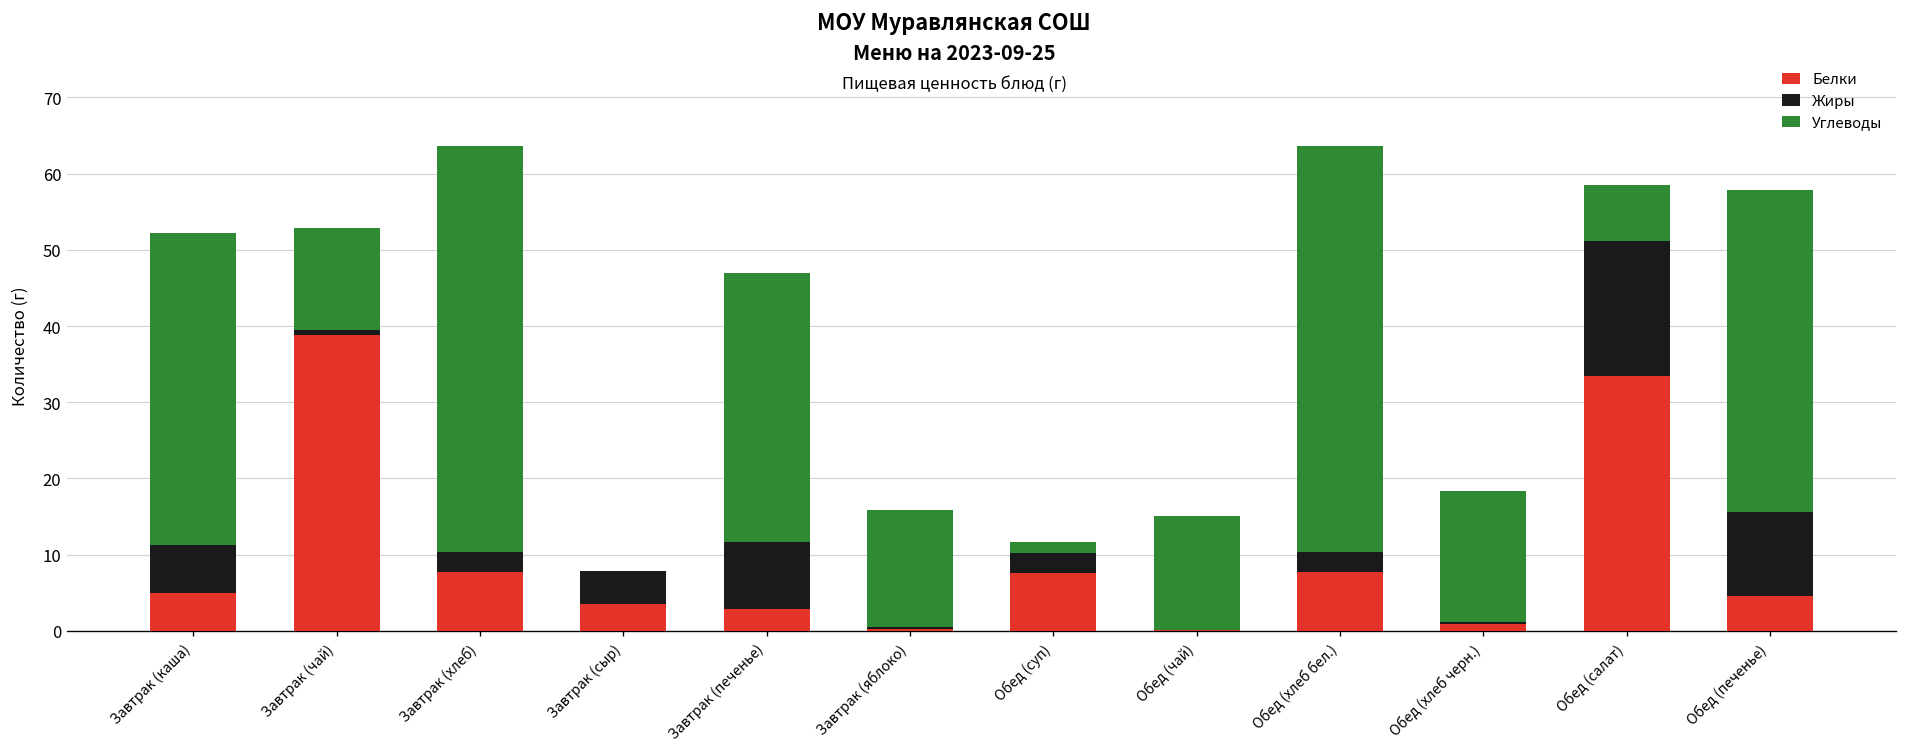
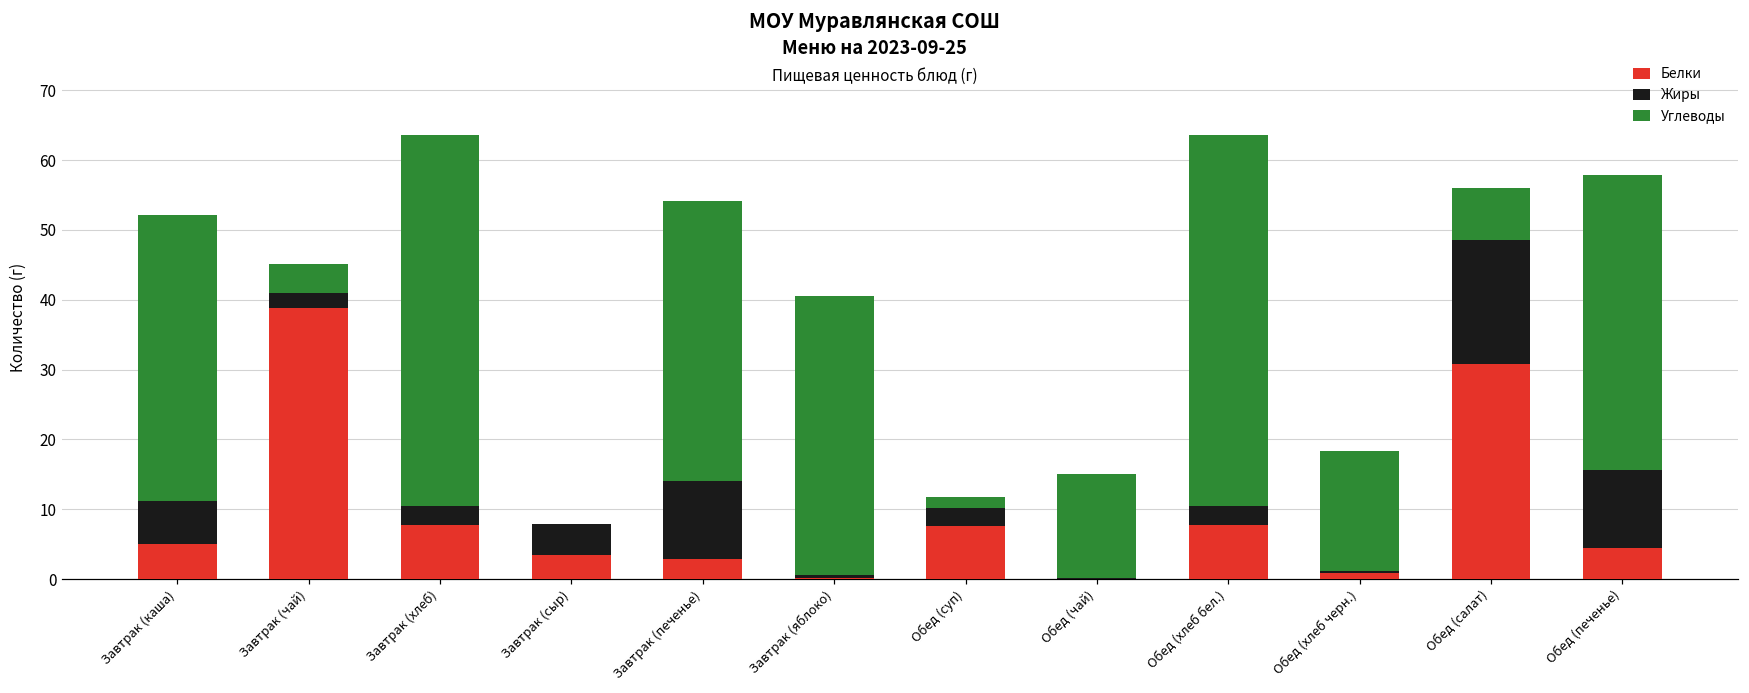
Жиры, Завтрак (чай): 1 -> 2
Углеводы, Завтрак (чай): 13 -> 4
Жиры, Завтрак (печенье): 9 -> 11
Углеводы, Завтрак (печенье): 35 -> 40
Углеводы, Завтрак (яблоко): 15 -> 40
Белки, Обед (салат): 33 -> 31
